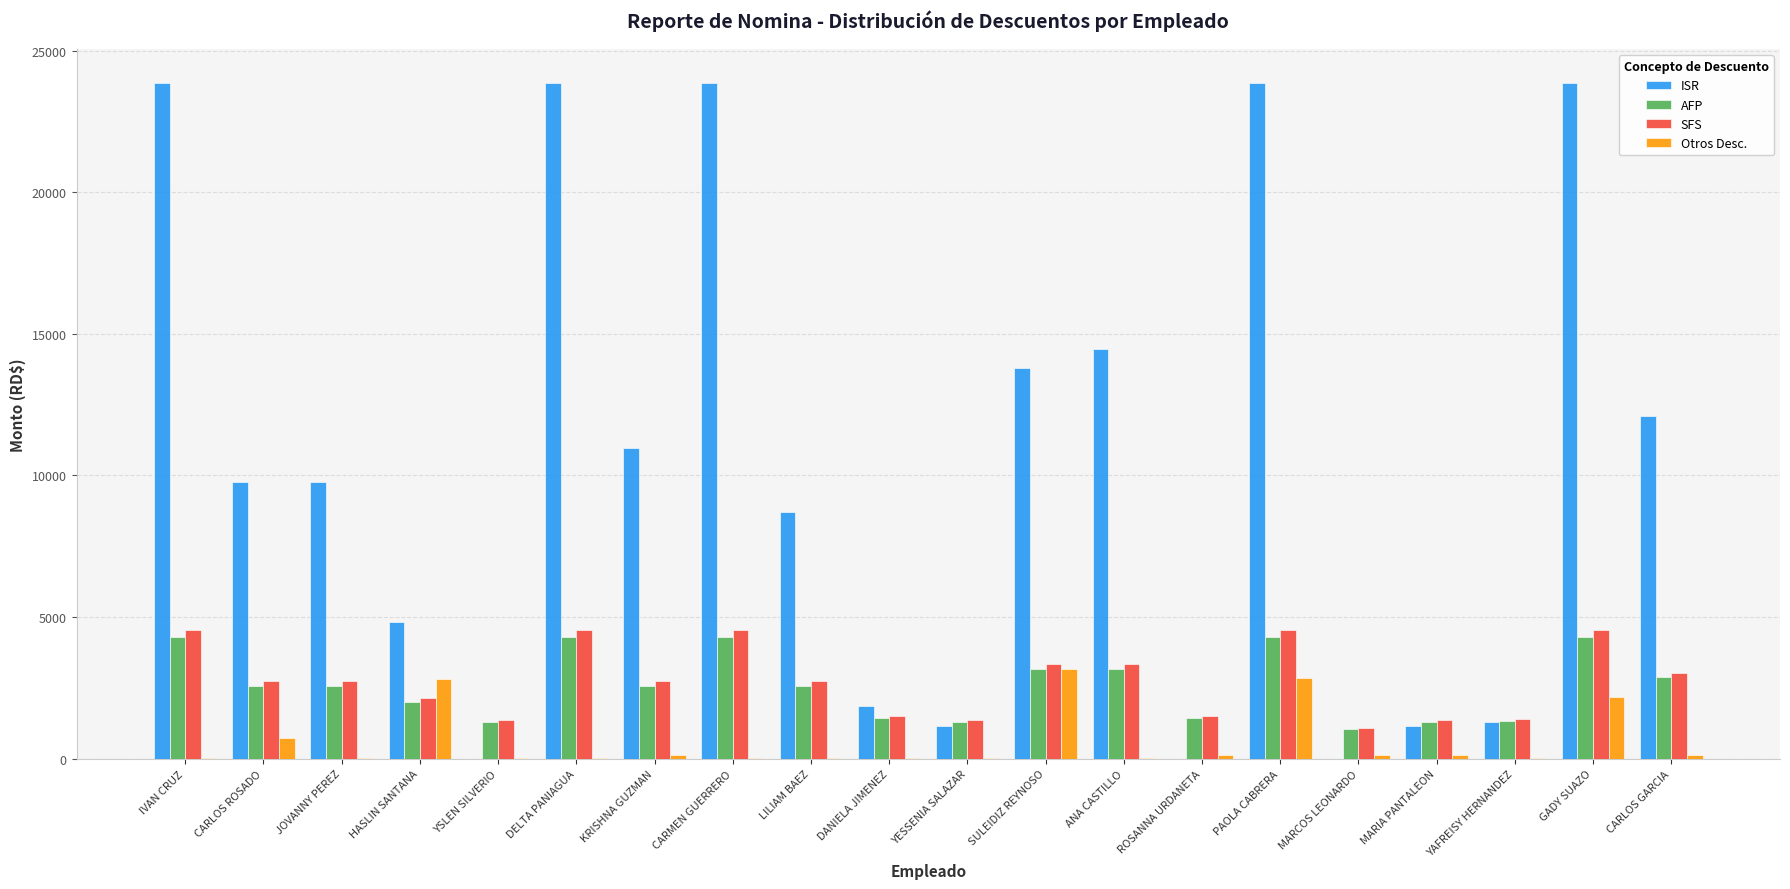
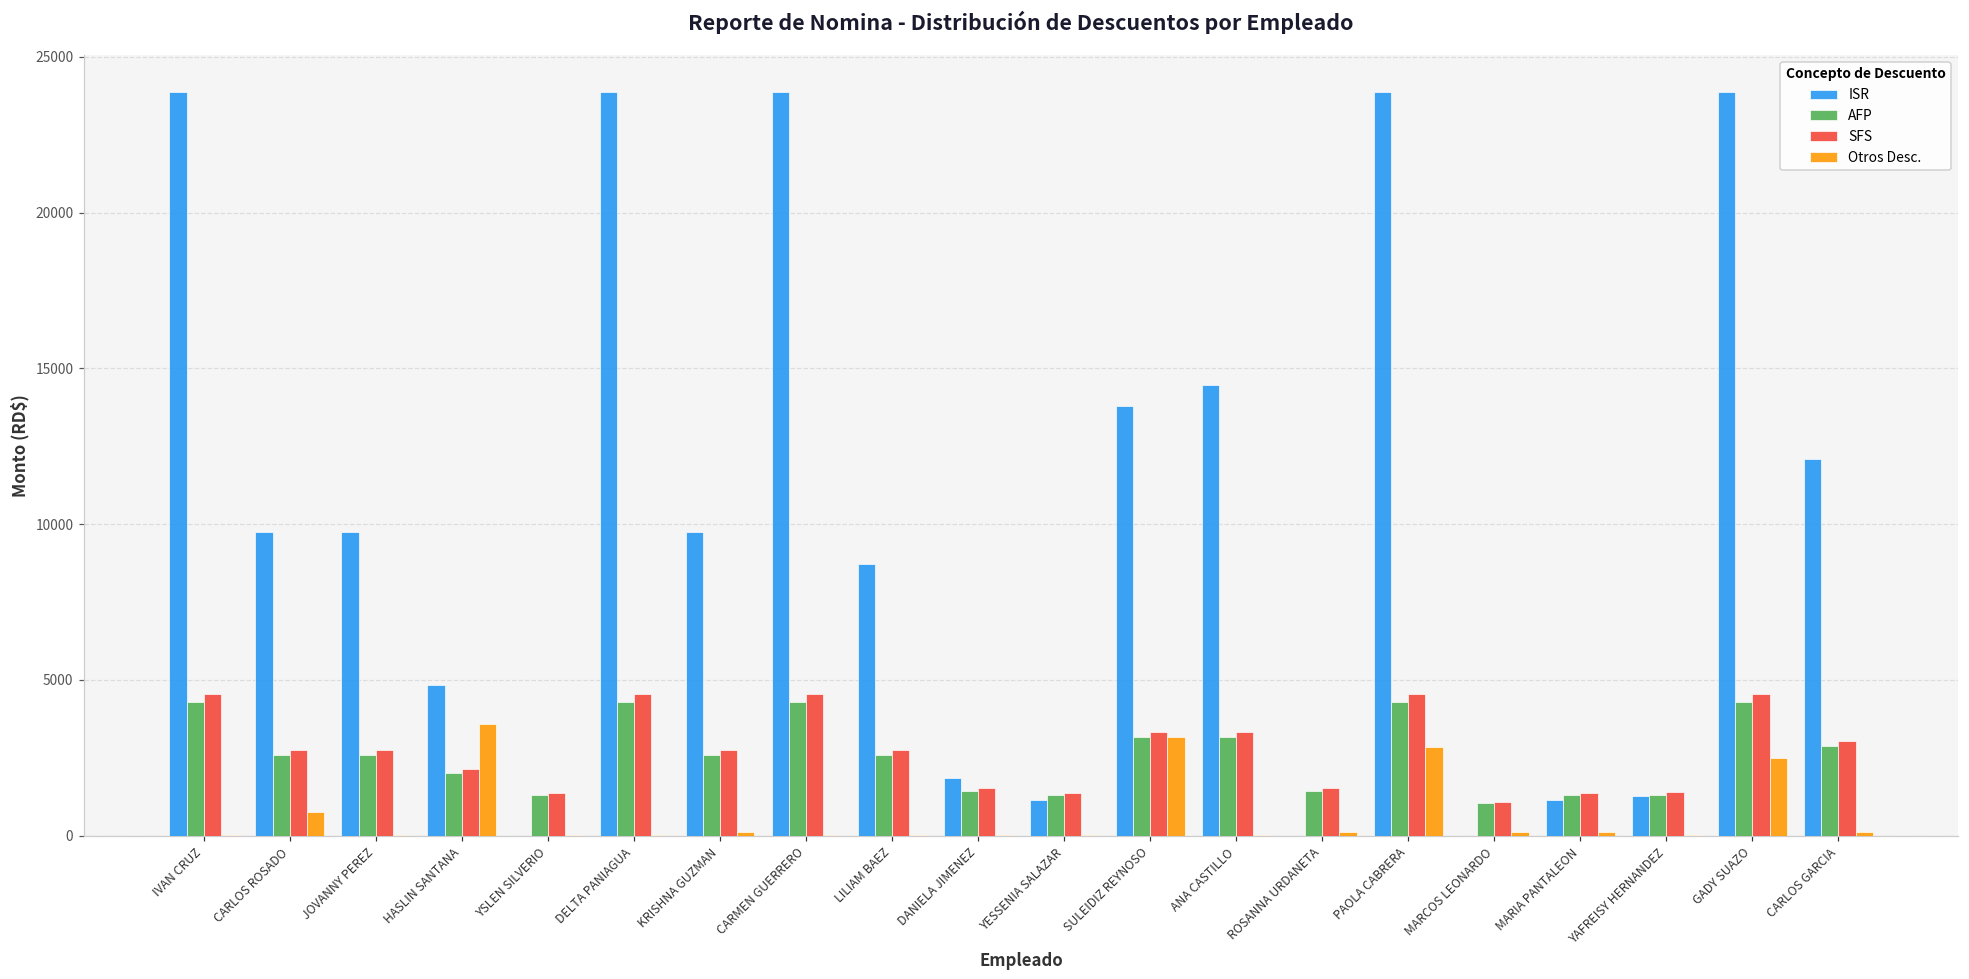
Otros Desc., HASLIN SANTANA: 2800 -> 3600
ISR, KRISHNA GUZMAN: 11000 -> 9800
Otros Desc., GADY SUAZO: 2200 -> 2500
